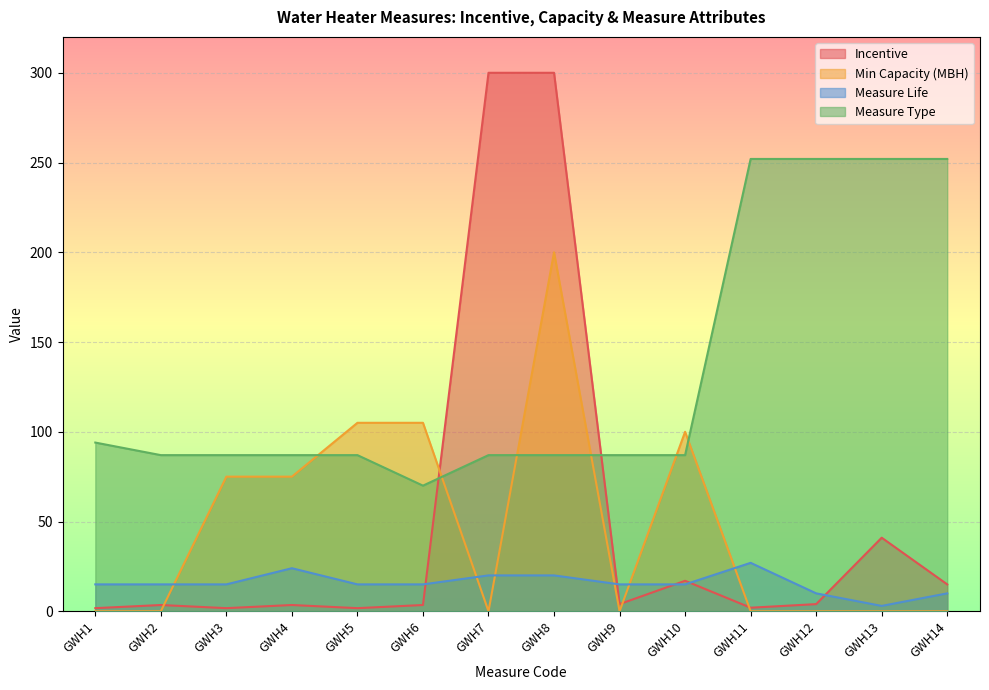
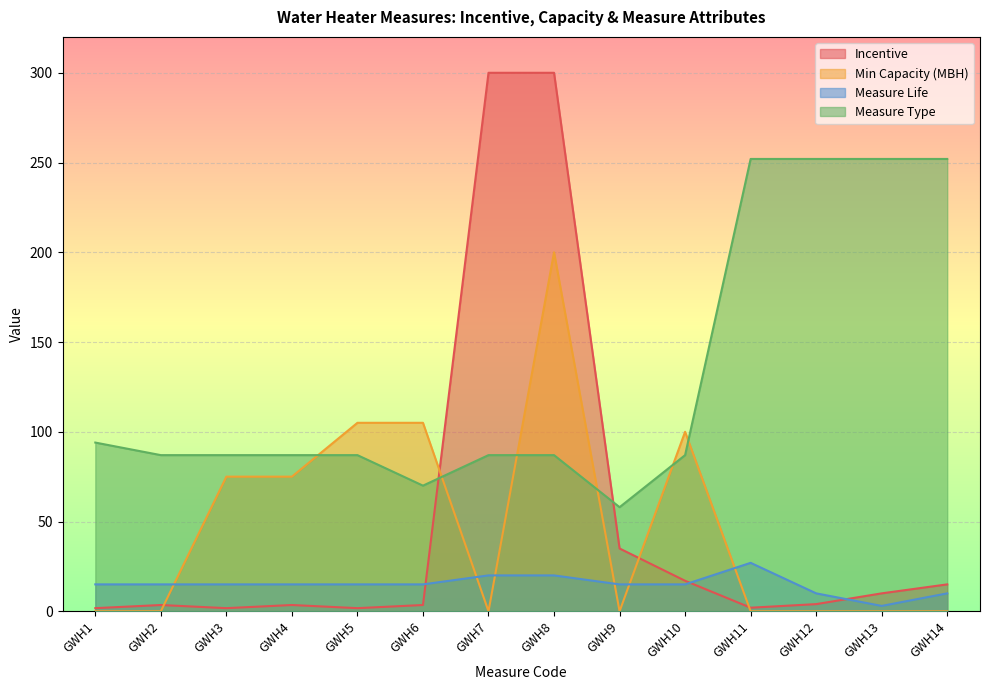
Measure Life, GWH4: 24 -> 15
Incentive, GWH9: 4 -> 35
Measure Type, GWH9: 87 -> 58
Incentive, GWH13: 41 -> 10
